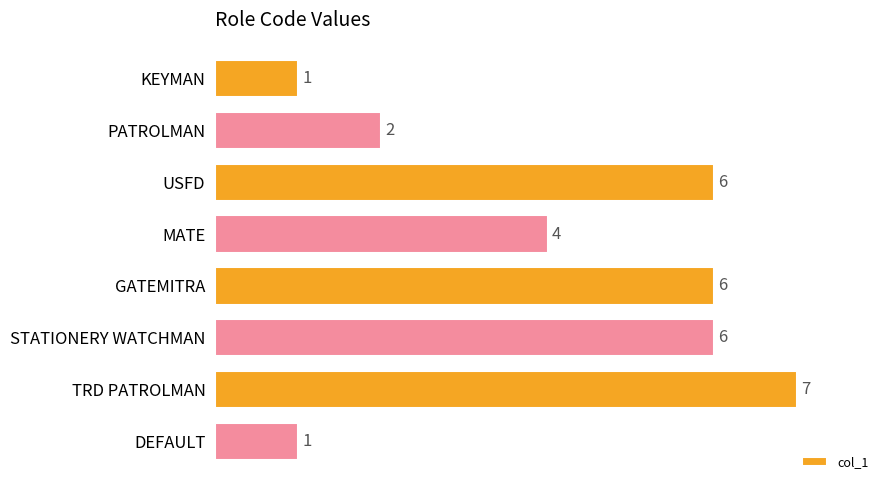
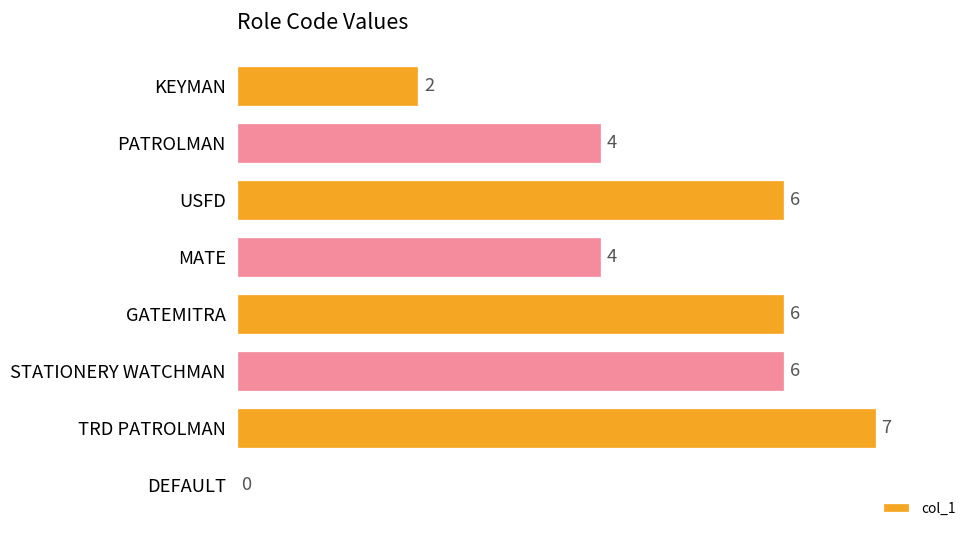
KEYMAN: 1 -> 2
PATROLMAN: 2 -> 4
DEFAULT: 1 -> 0
